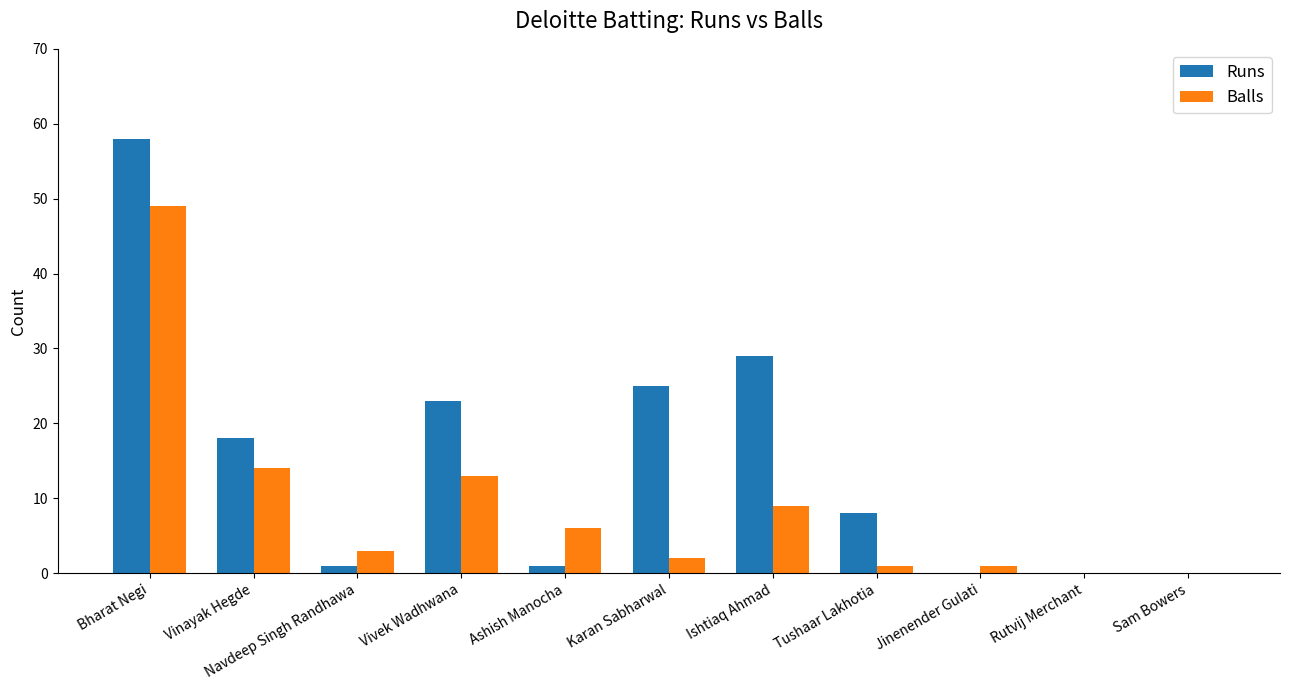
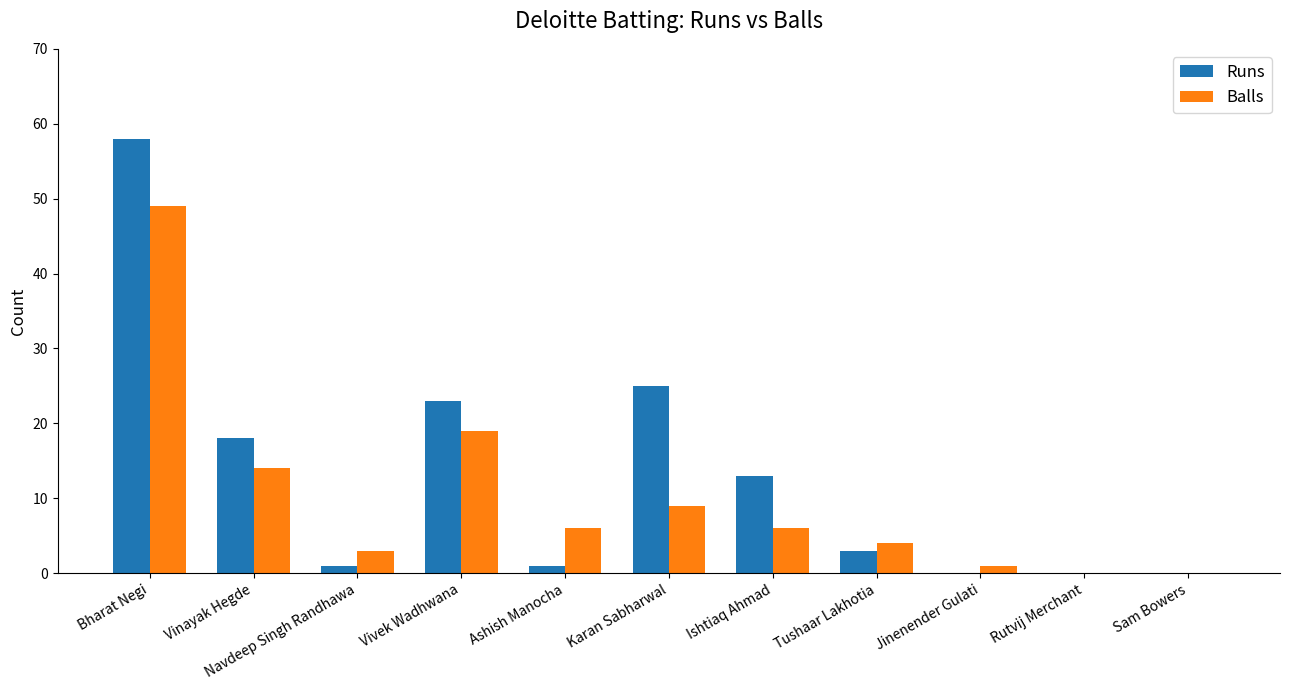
Balls, Vivek Wadhwana: 13 -> 19
Balls, Karan Sabharwal: 2 -> 9
Runs, Ishtiaq Ahmad: 29 -> 13
Balls, Ishtiaq Ahmad: 9 -> 6
Runs, Tushaar Lakhotia: 8 -> 3
Balls, Tushaar Lakhotia: 1 -> 4
